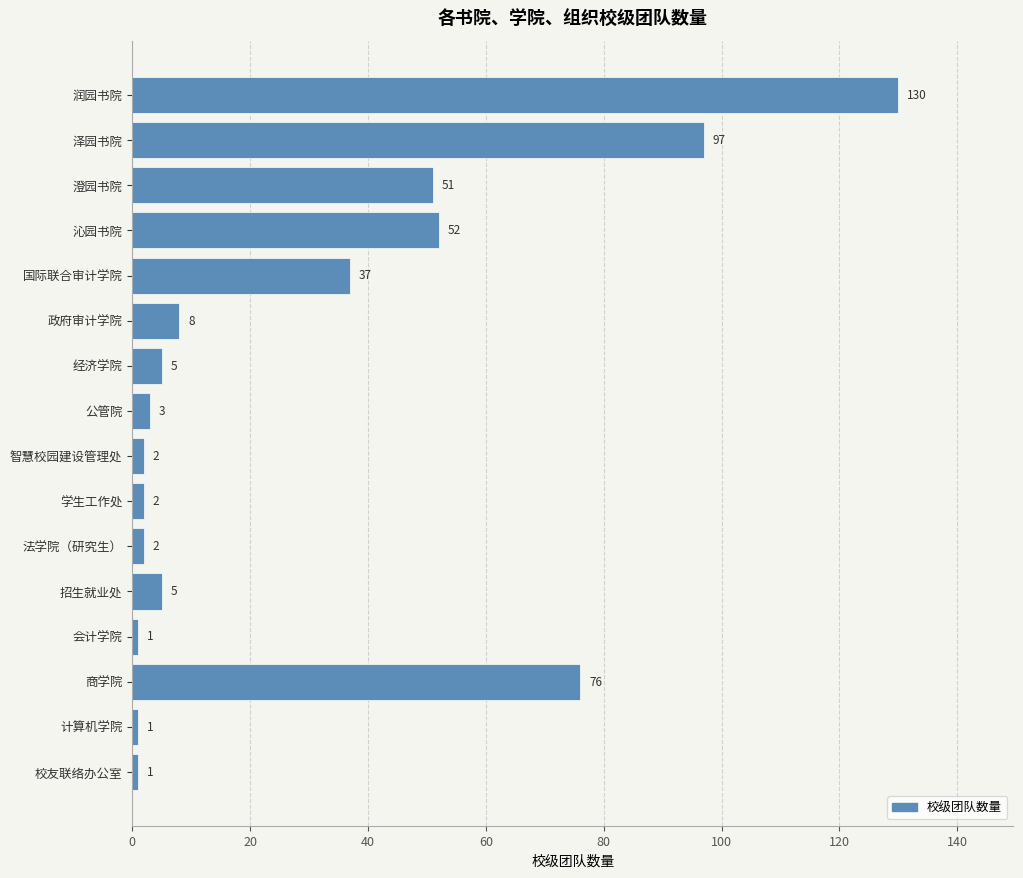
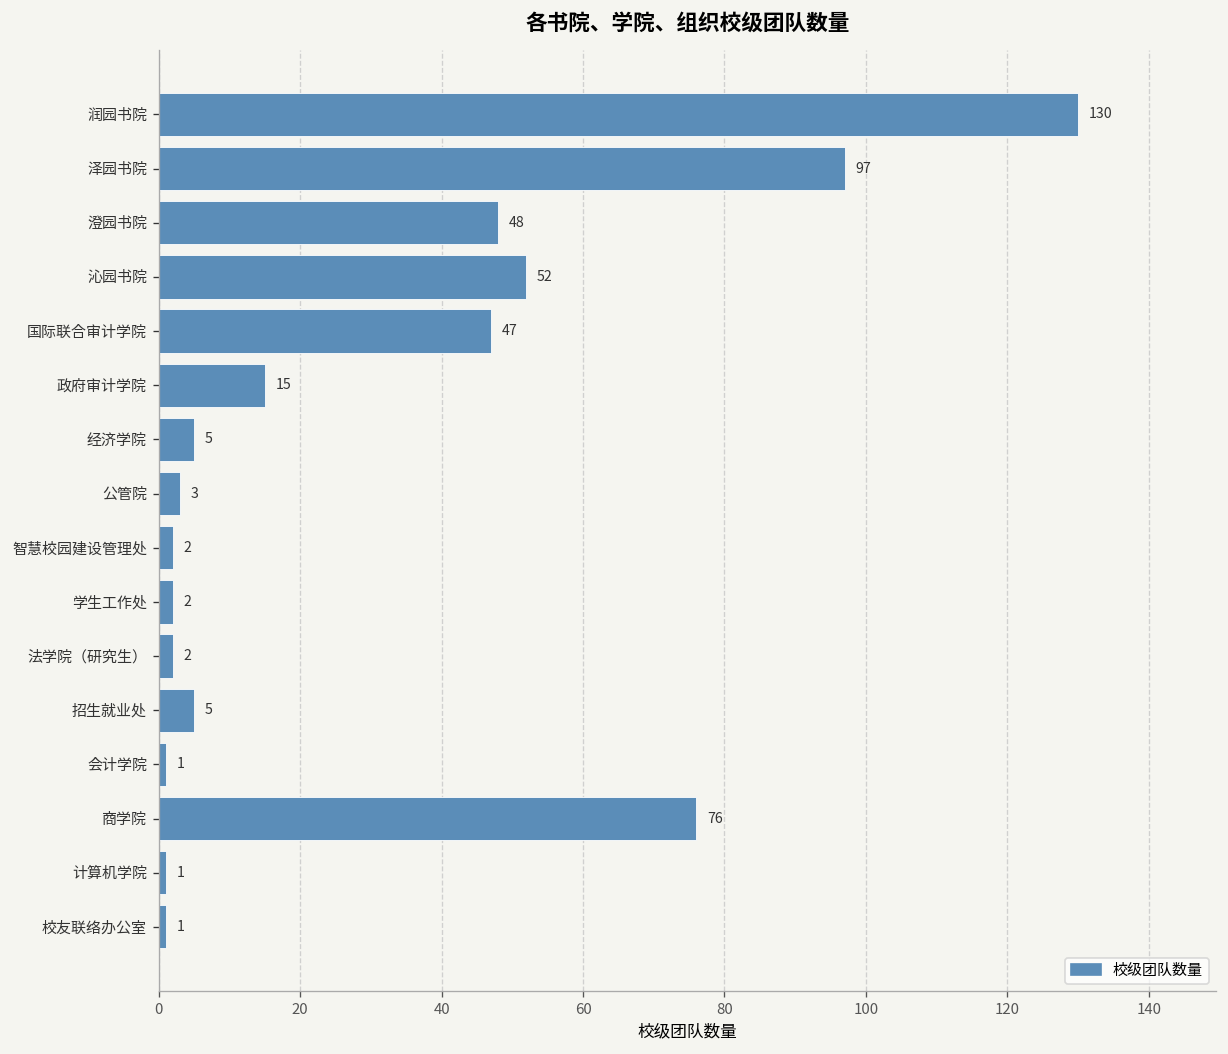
澄园书院: 51 -> 48
国际联合审计学院: 37 -> 47
政府审计学院: 8 -> 15
